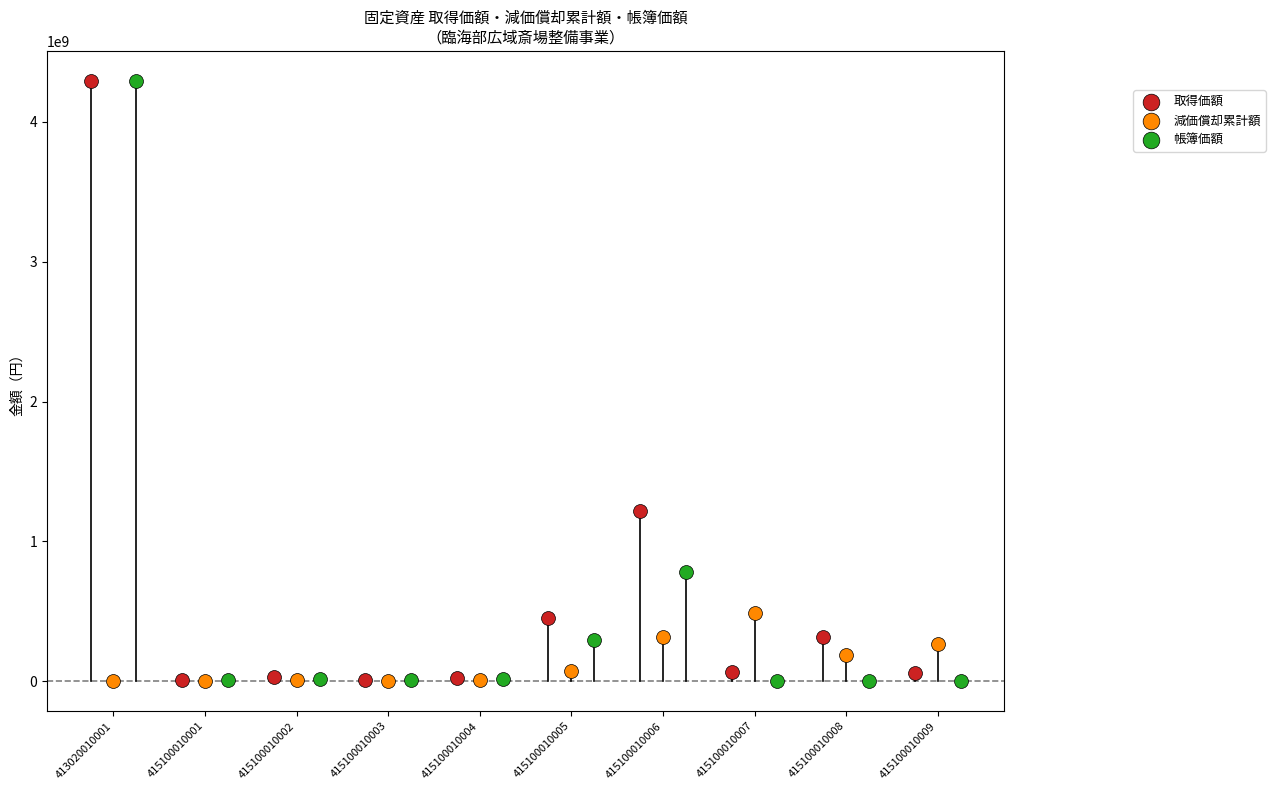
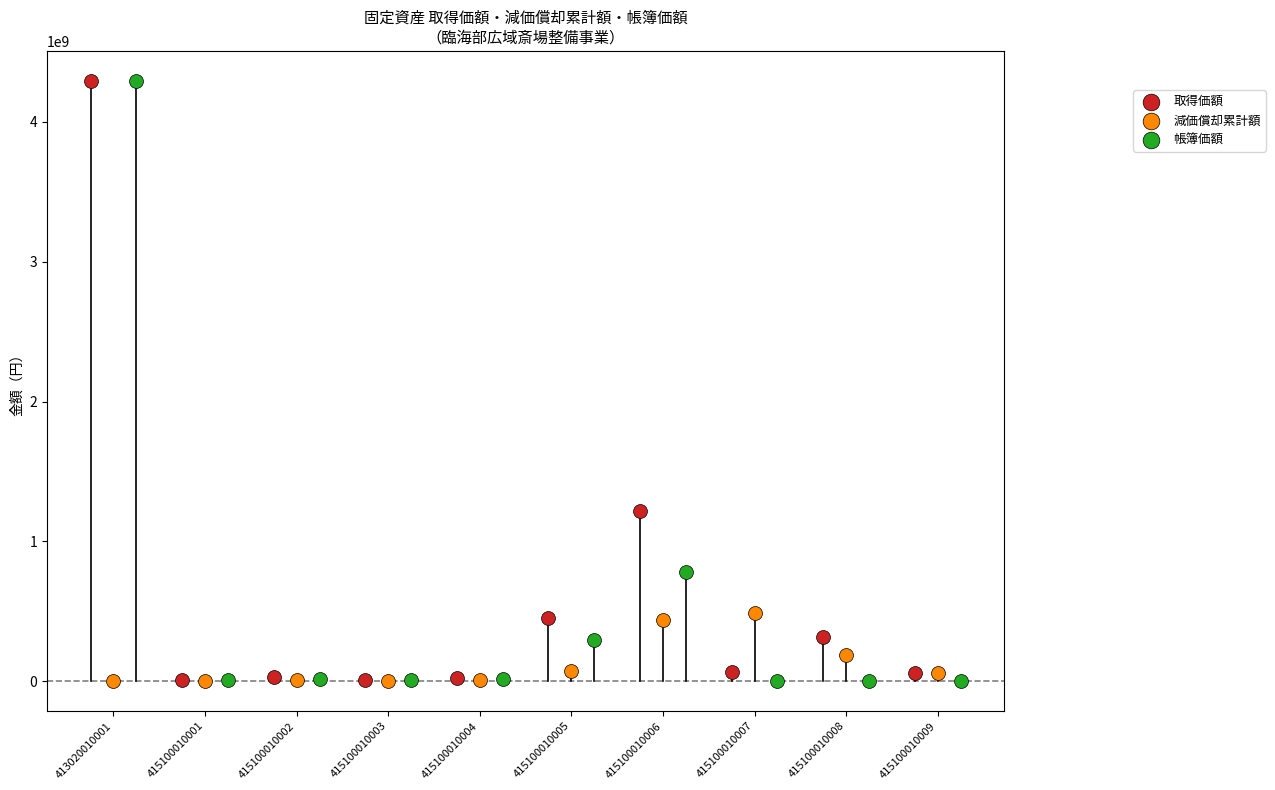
減価償却累計額, 415100010006: 320000000 -> 440000000
減価償却累計額, 415100010009: 270000000 -> 50000000
